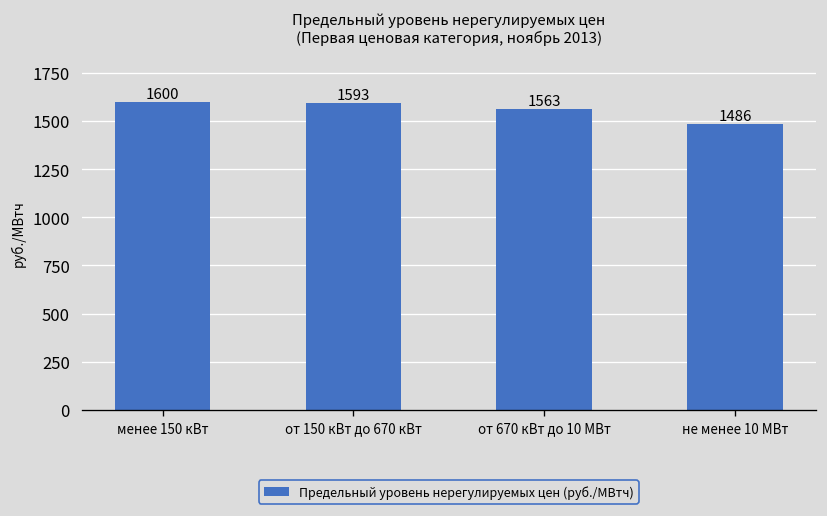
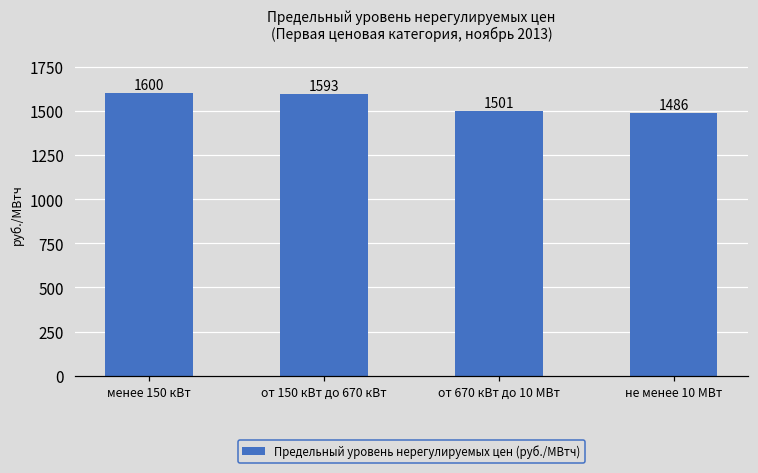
от 670 кВт до 10 МВт: 1563 -> 1501
